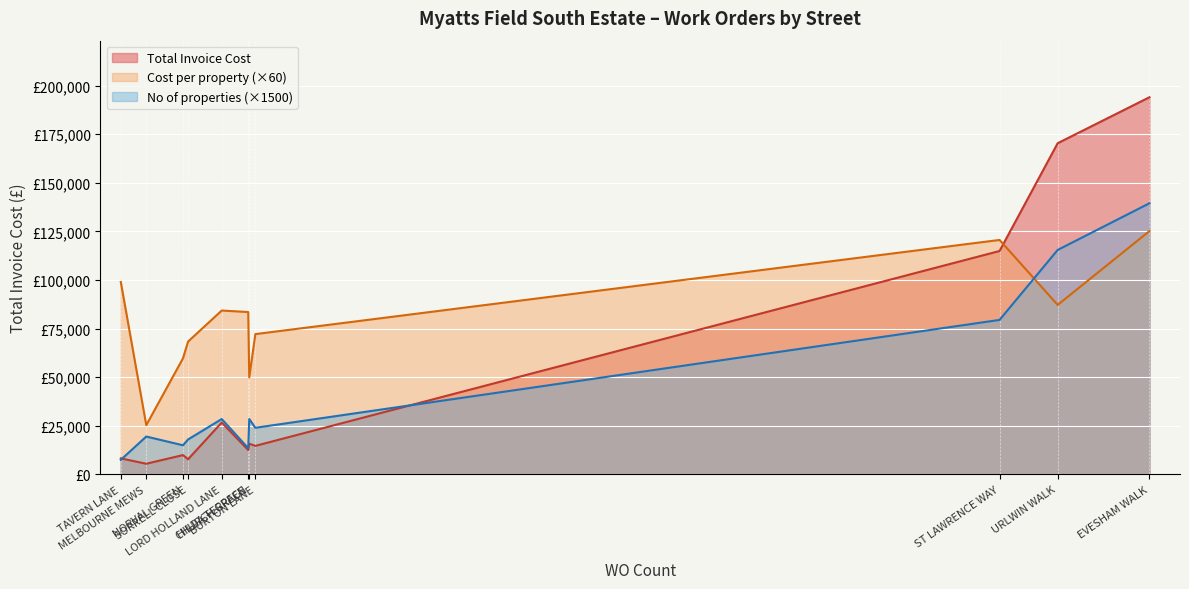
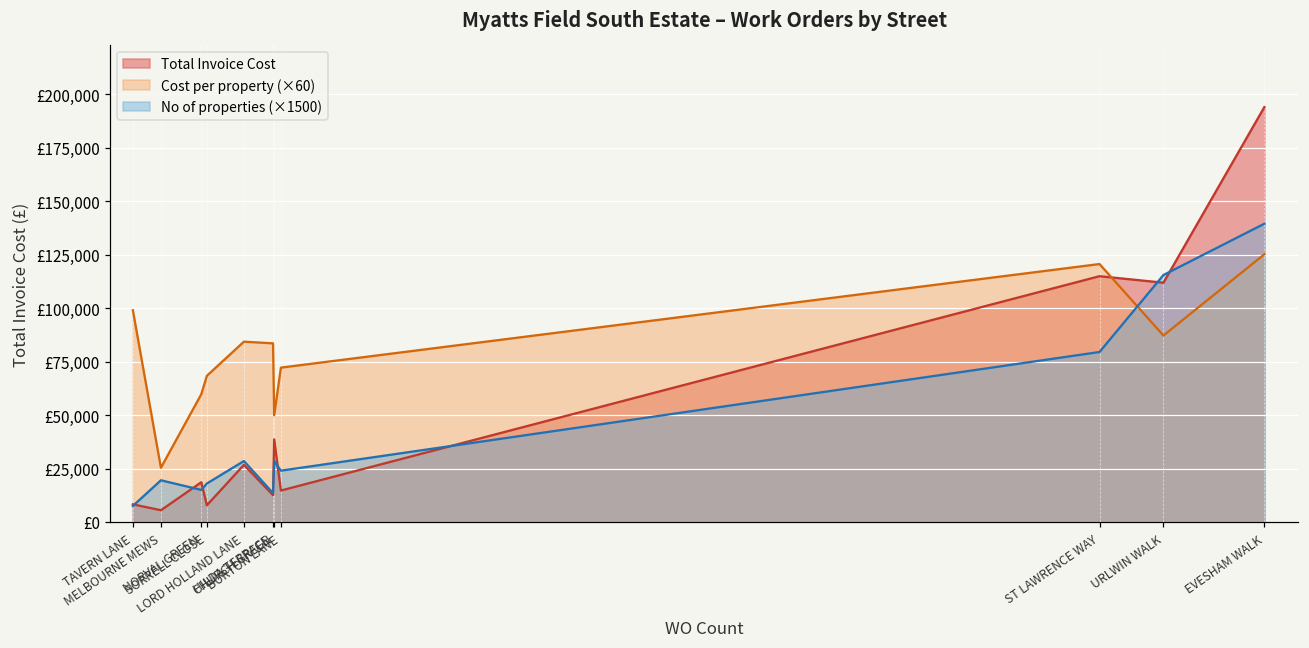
Total Invoice Cost, NORVAL GREEN: £10,000 -> £19,000
Total Invoice Cost, CHURCH GREEN: £16,000 -> £39,000
Total Invoice Cost, URLWIN WALK: £170,000 -> £112,000
